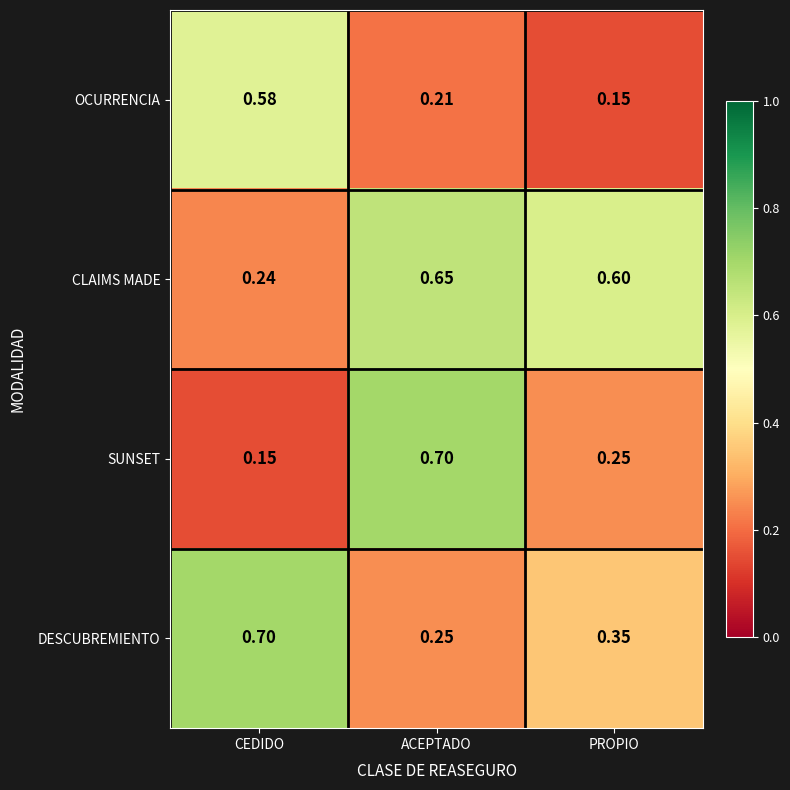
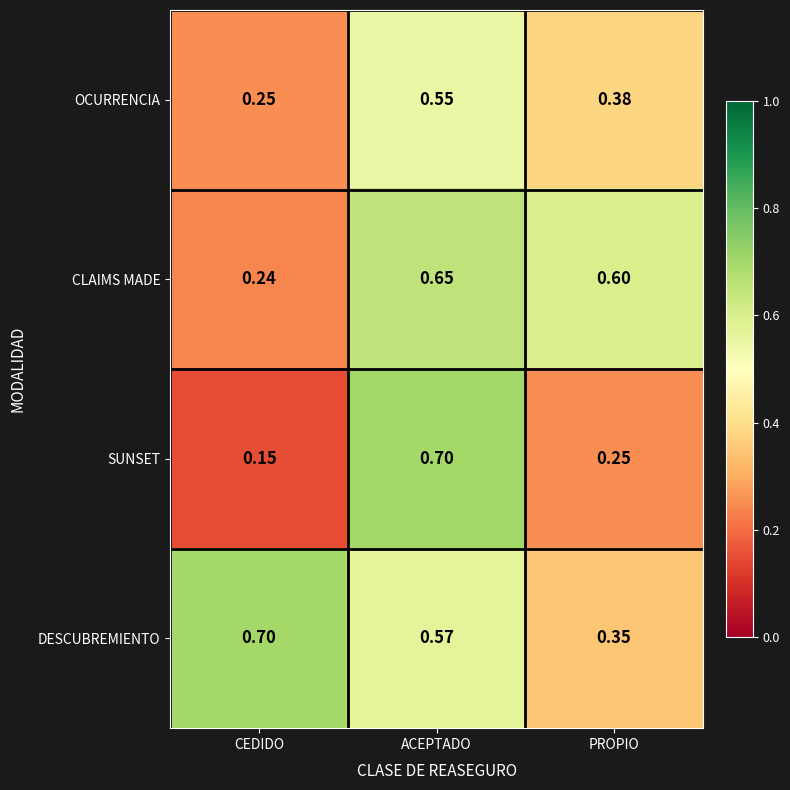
OCURRENCIA, CEDIDO: 0.58 -> 0.25
OCURRENCIA, ACEPTADO: 0.21 -> 0.55
OCURRENCIA, PROPIO: 0.15 -> 0.38
DESCUBREMIENTO, ACEPTADO: 0.25 -> 0.57
